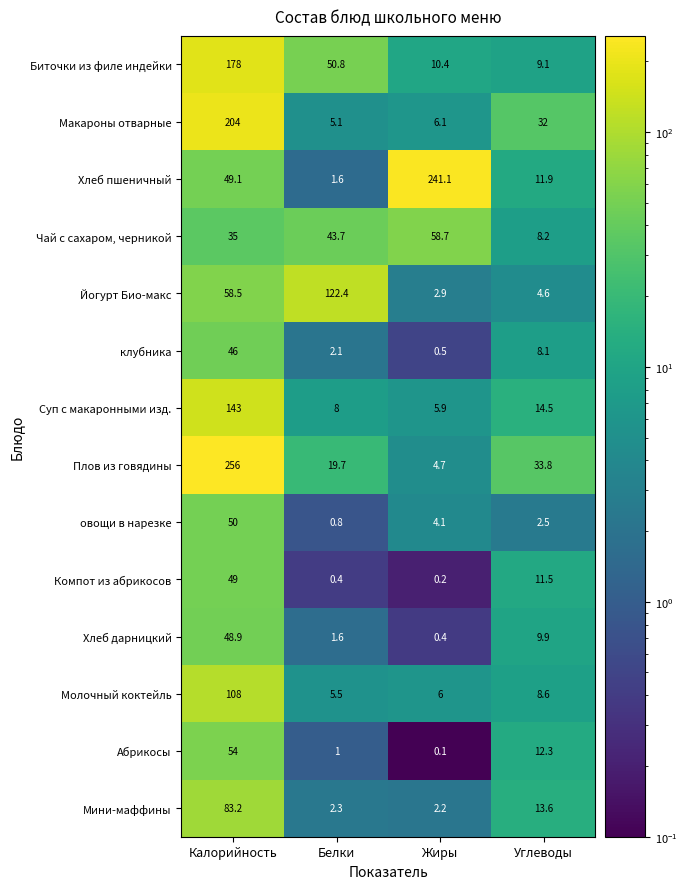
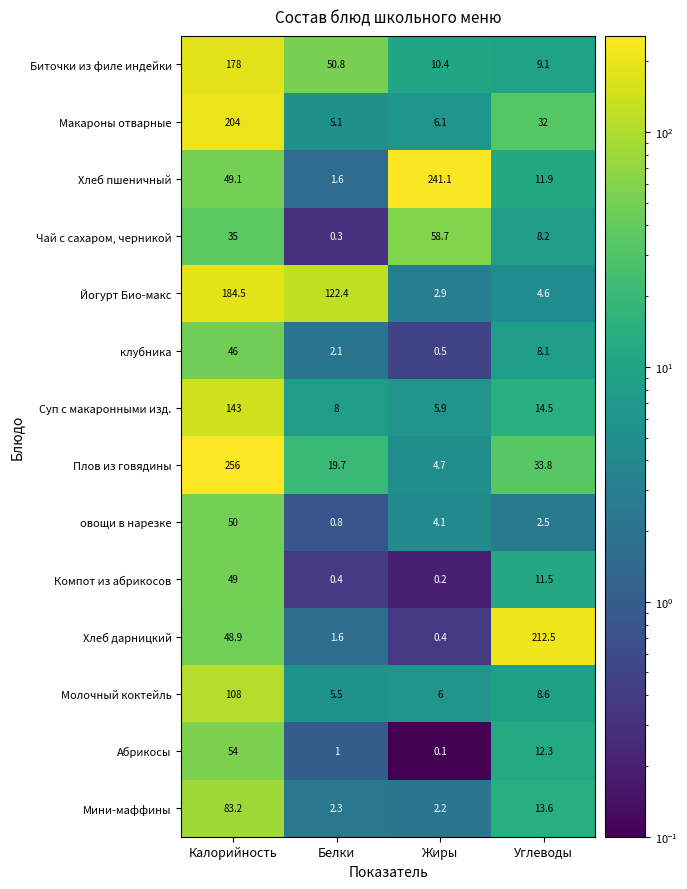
Чай с сахаром, черникой, Белки: 43.7 -> 0.3
Йогурт Био-макс, Калорийность: 58.5 -> 184.5
Хлеб дарницкий, Углеводы: 9.9 -> 212.5
